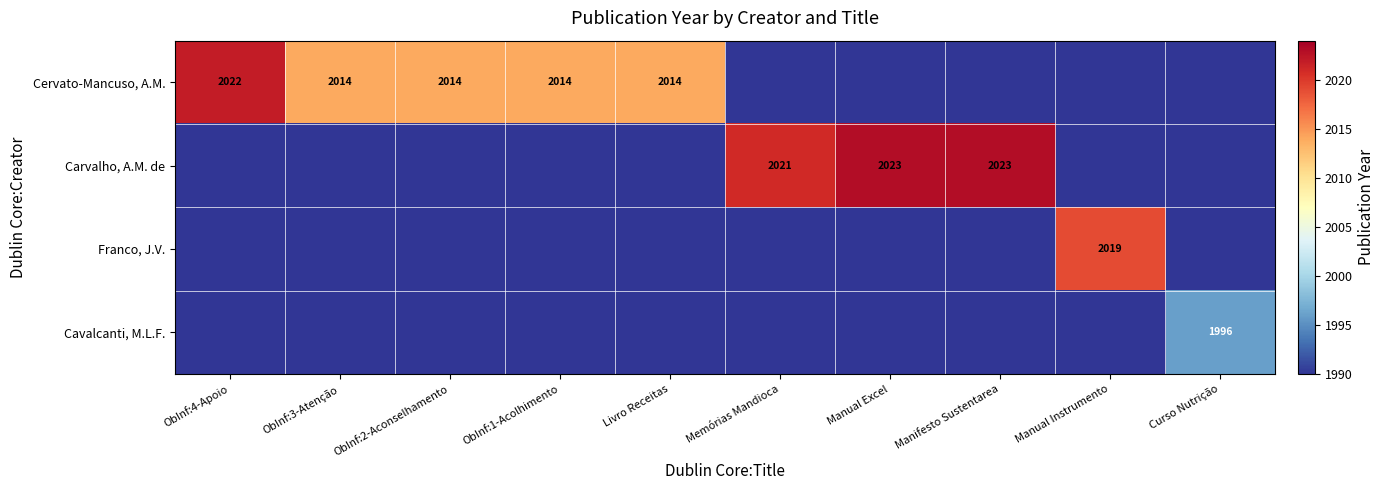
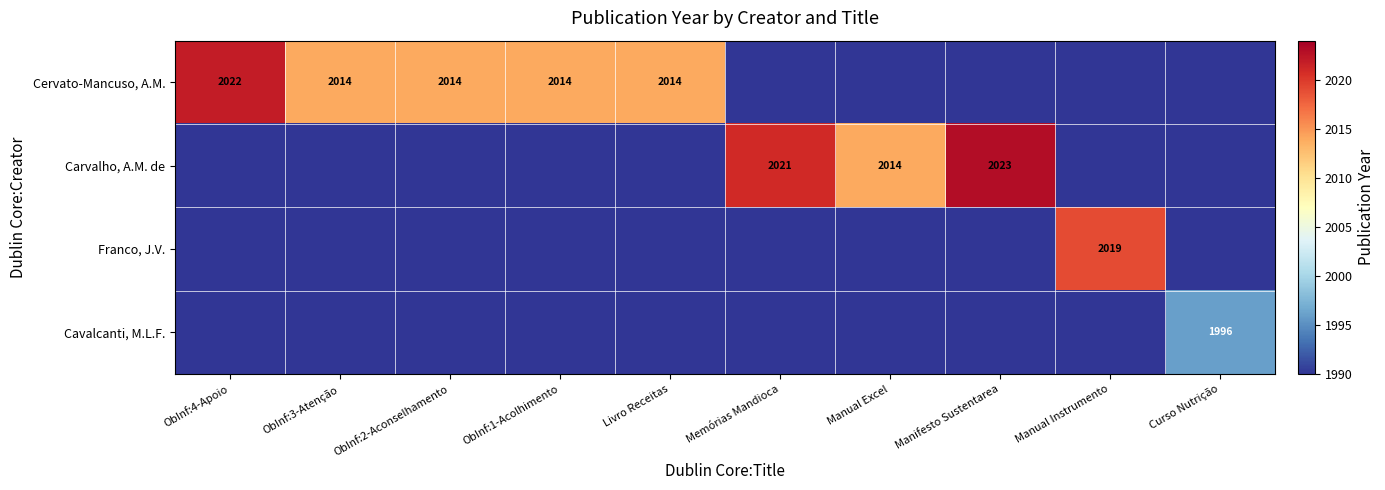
Carvalho, A.M. de, Manual Excel: 2023 -> 2014
